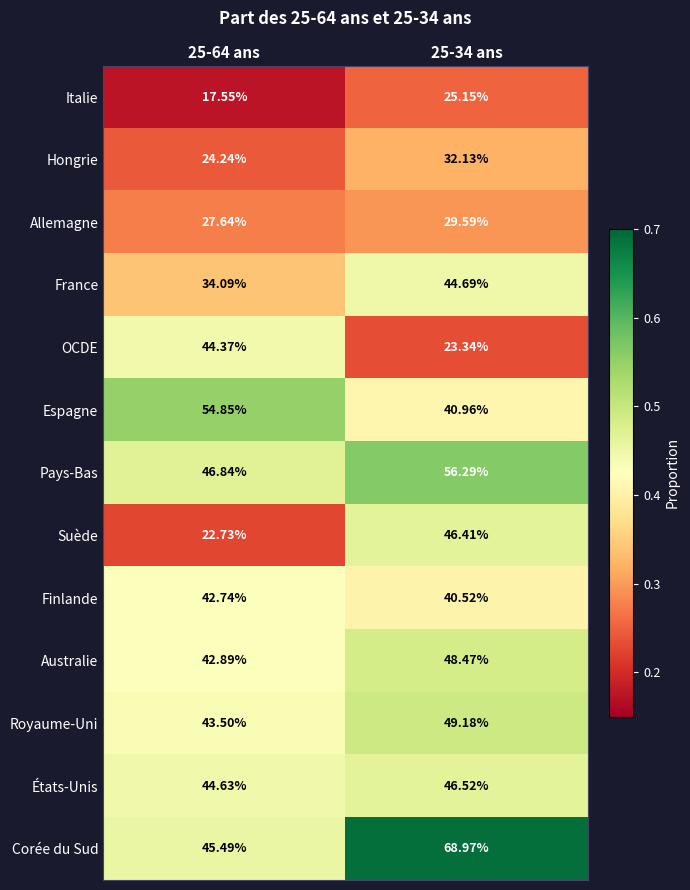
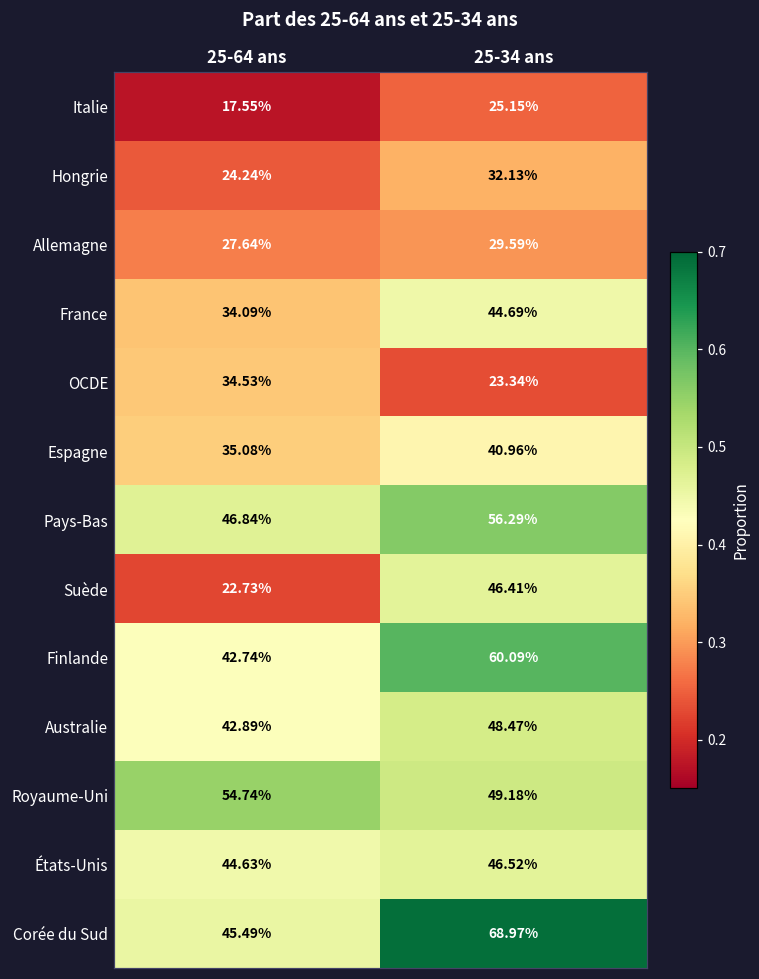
OCDE, 25-64 ans: 44.37% -> 34.53%
Espagne, 25-64 ans: 54.85% -> 35.08%
Finlande, 25-34 ans: 40.52% -> 60.09%
Royaume-Uni, 25-64 ans: 43.50% -> 54.74%
